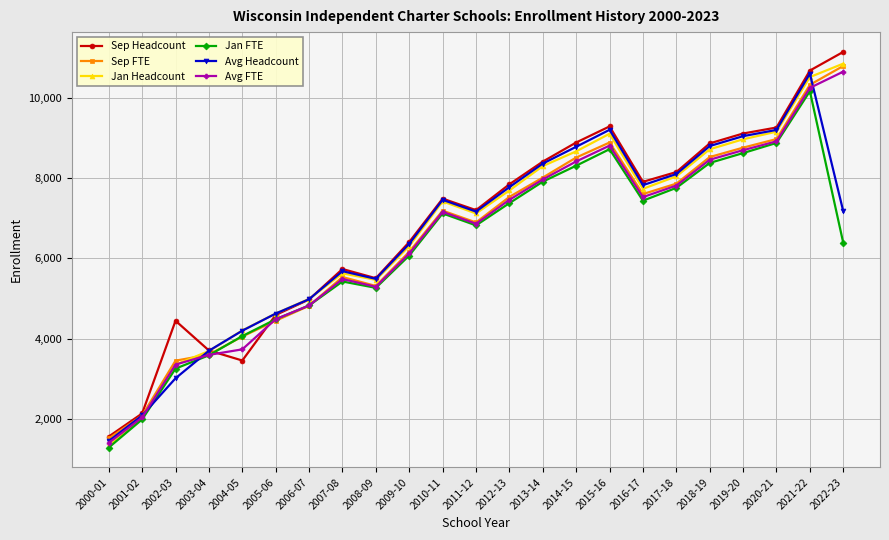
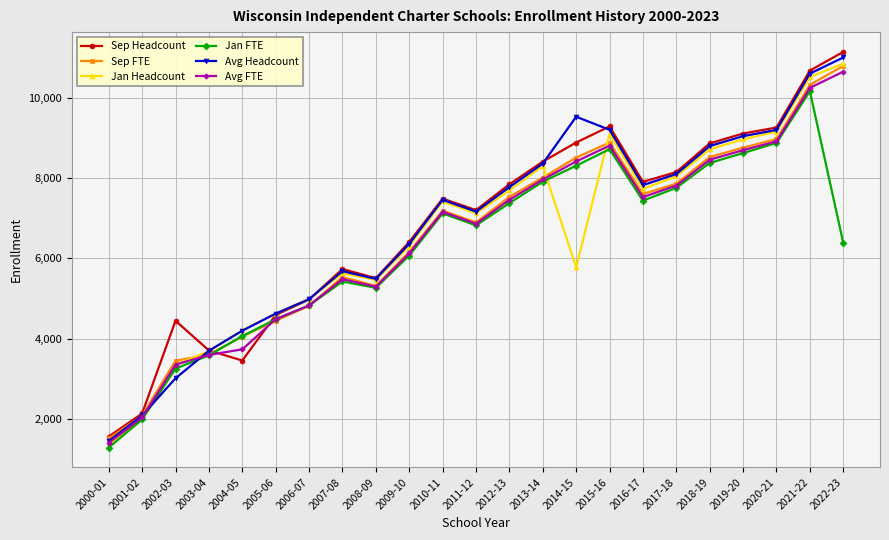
Jan Headcount, 2014-15: 8,700 -> 5,800
Avg Headcount, 2014-15: 8,800 -> 9,500
Avg Headcount, 2022-23: 7,200 -> 11,000
